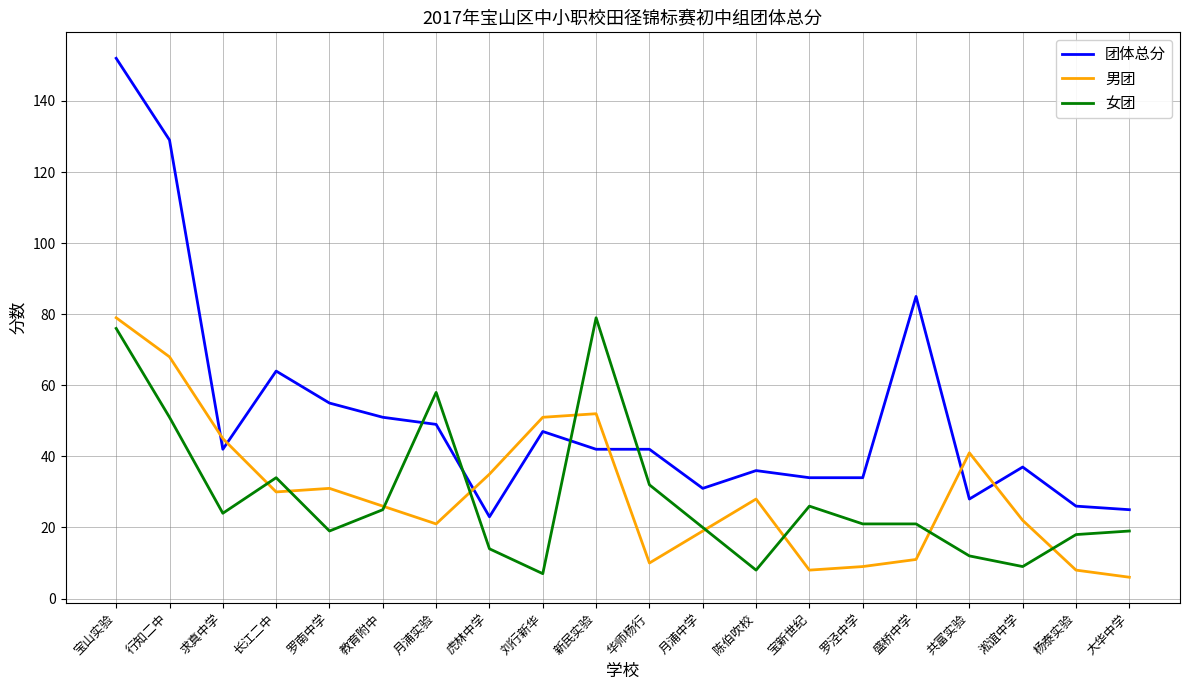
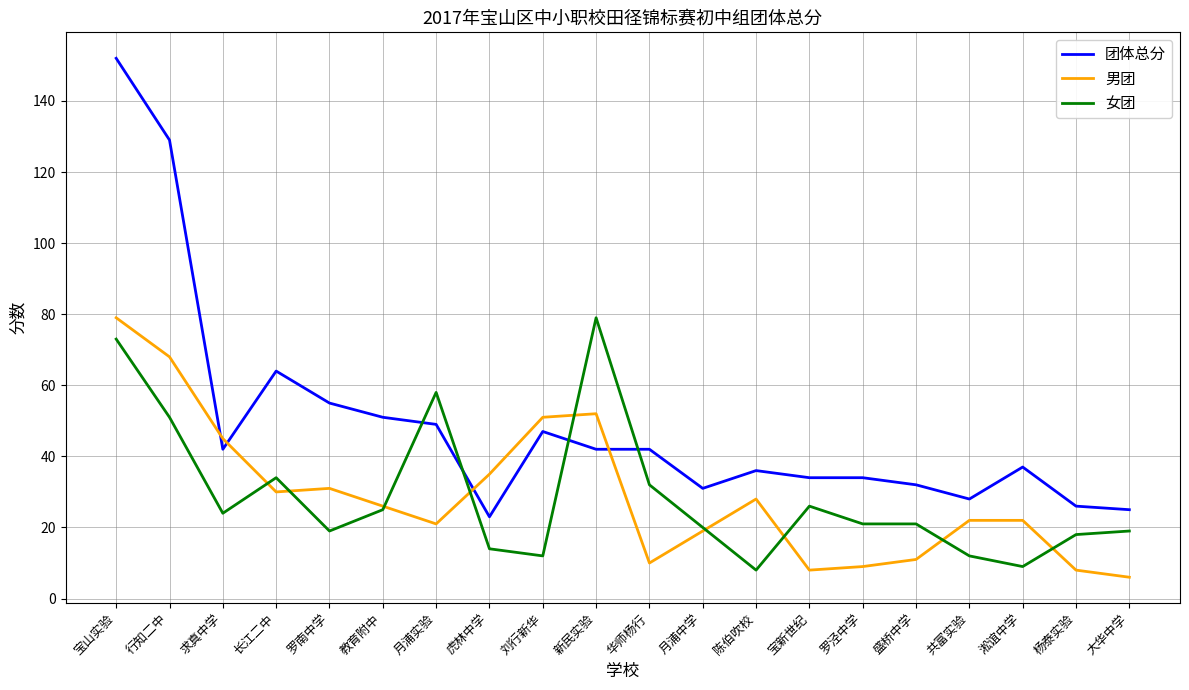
女团, 宝山实验: 76 -> 73
女团, 刘行新华: 7 -> 12
团体总分, 盛桥中学: 85 -> 32
男团, 共富实验: 41 -> 22
